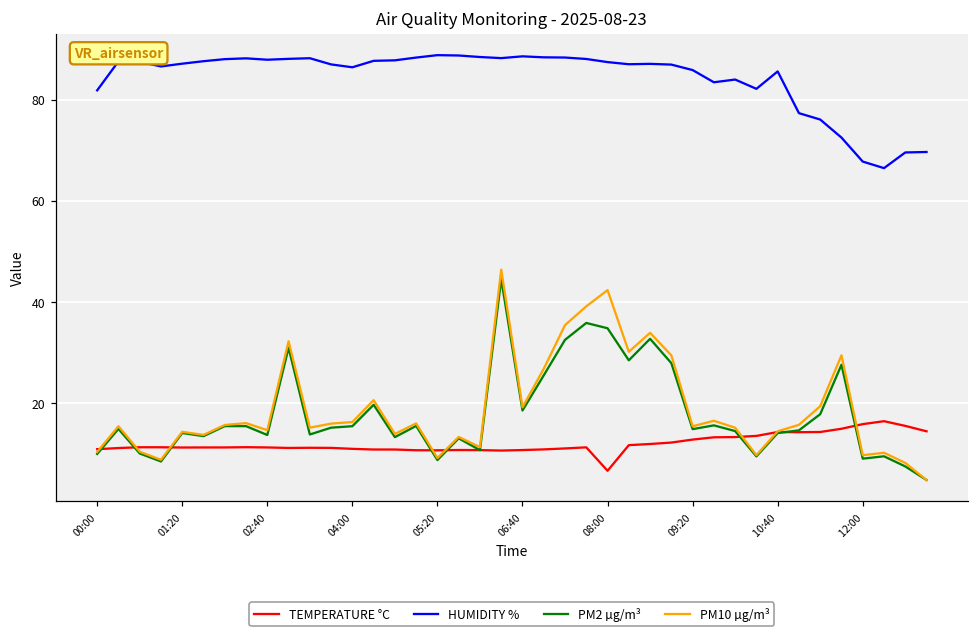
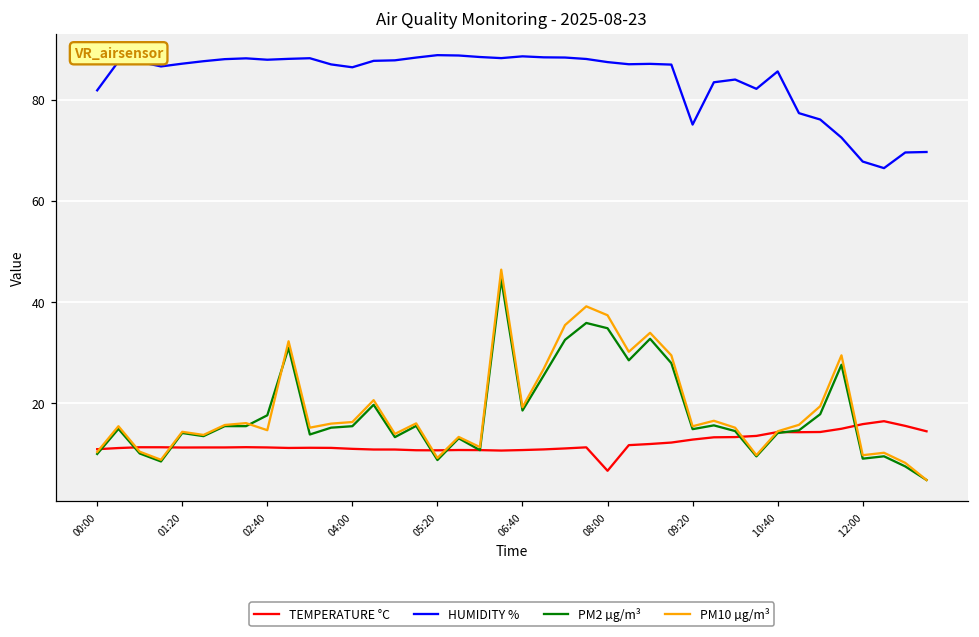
PM2 µg/m³, 02:40: 14 -> 18
PM10 µg/m³, 08:00: 42 -> 37
HUMIDITY %, 09:20: 86 -> 75
